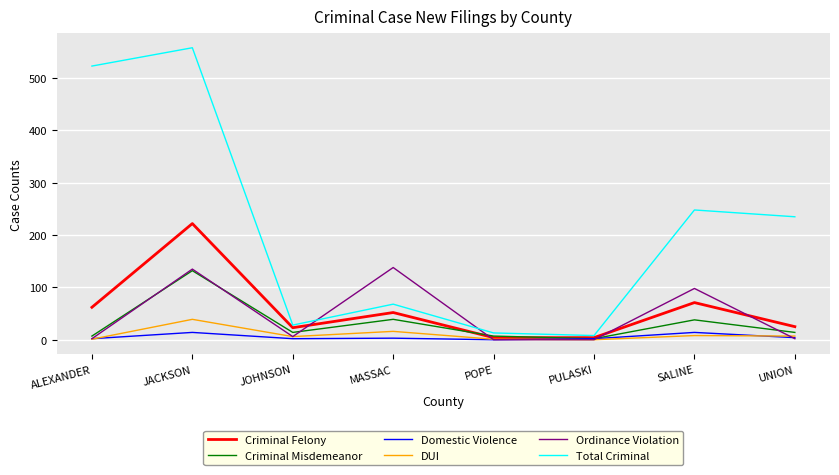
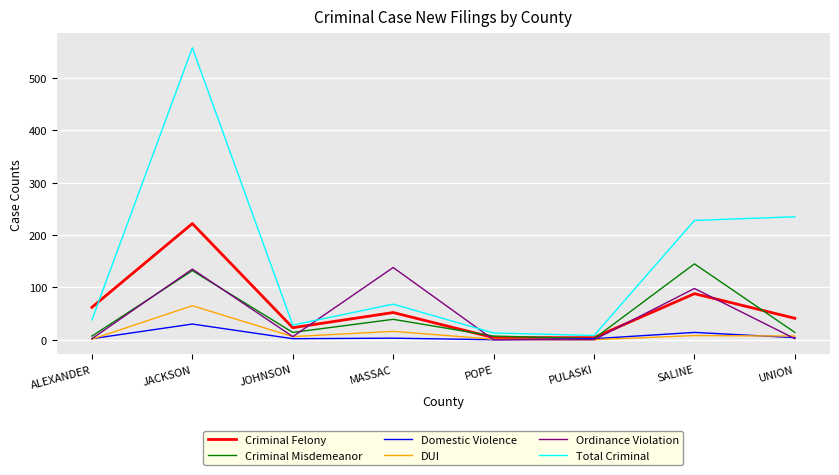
Total Criminal, ALEXANDER: 520 -> 40
Domestic Violence, JACKSON: 10 -> 30
DUI, JACKSON: 40 -> 70
Criminal Felony, SALINE: 70 -> 90
Criminal Misdemeanor, SALINE: 40 -> 150
Total Criminal, SALINE: 250 -> 230
Criminal Felony, UNION: 30 -> 40
